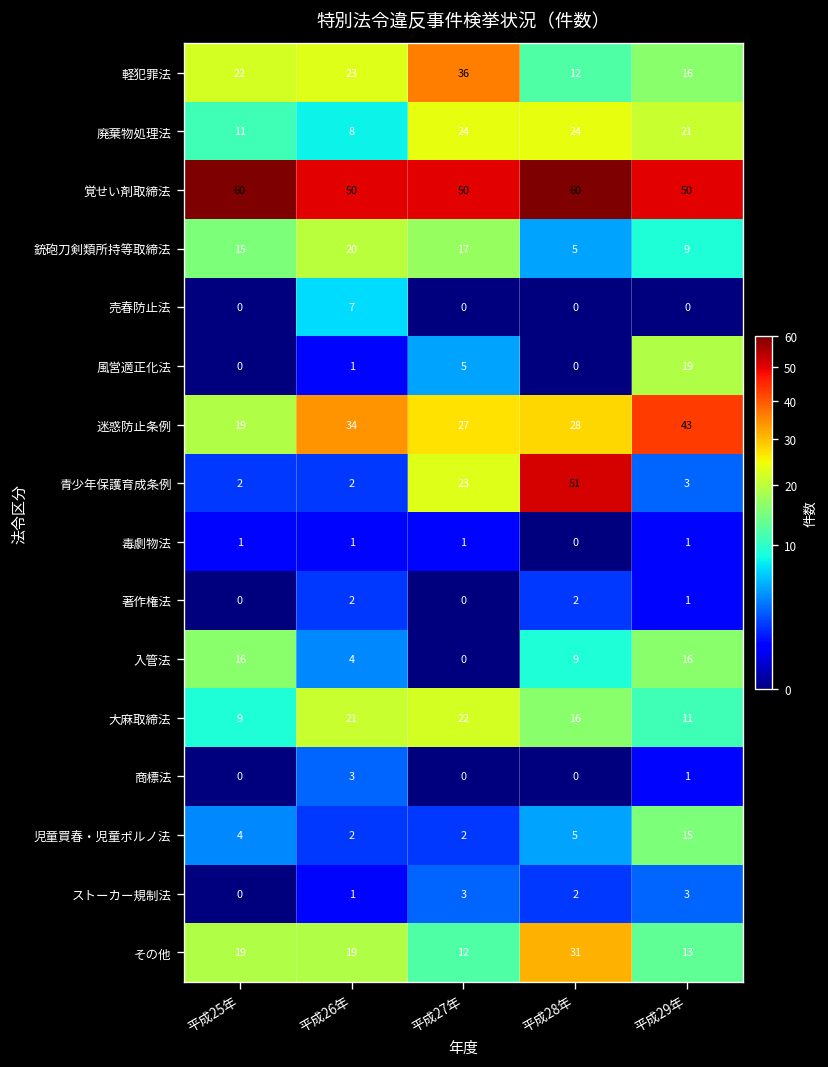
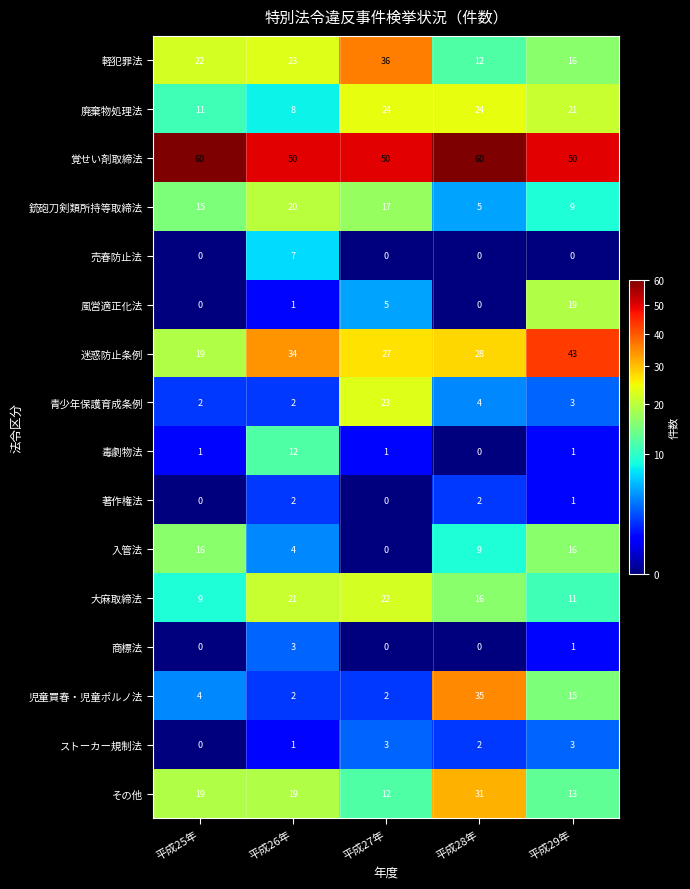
青少年保護育成条例, 平成28年: 51 -> 4
毒劇物法, 平成26年: 1 -> 12
児童買春・児童ポルノ法, 平成28年: 5 -> 35
